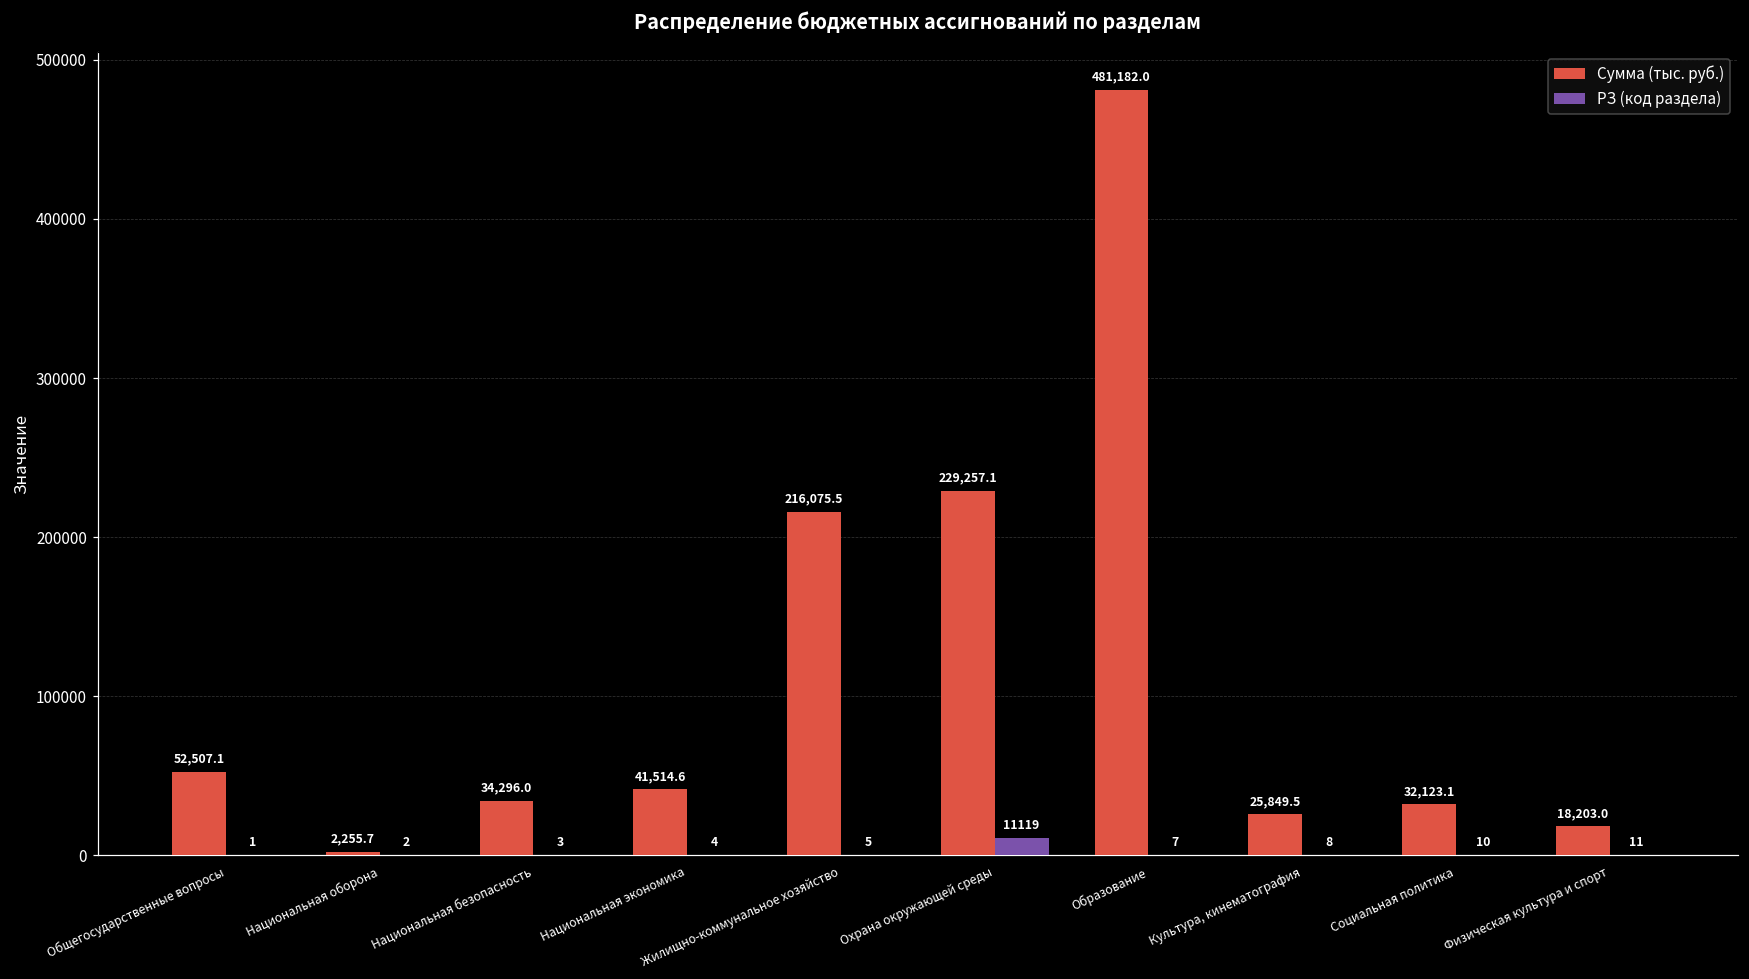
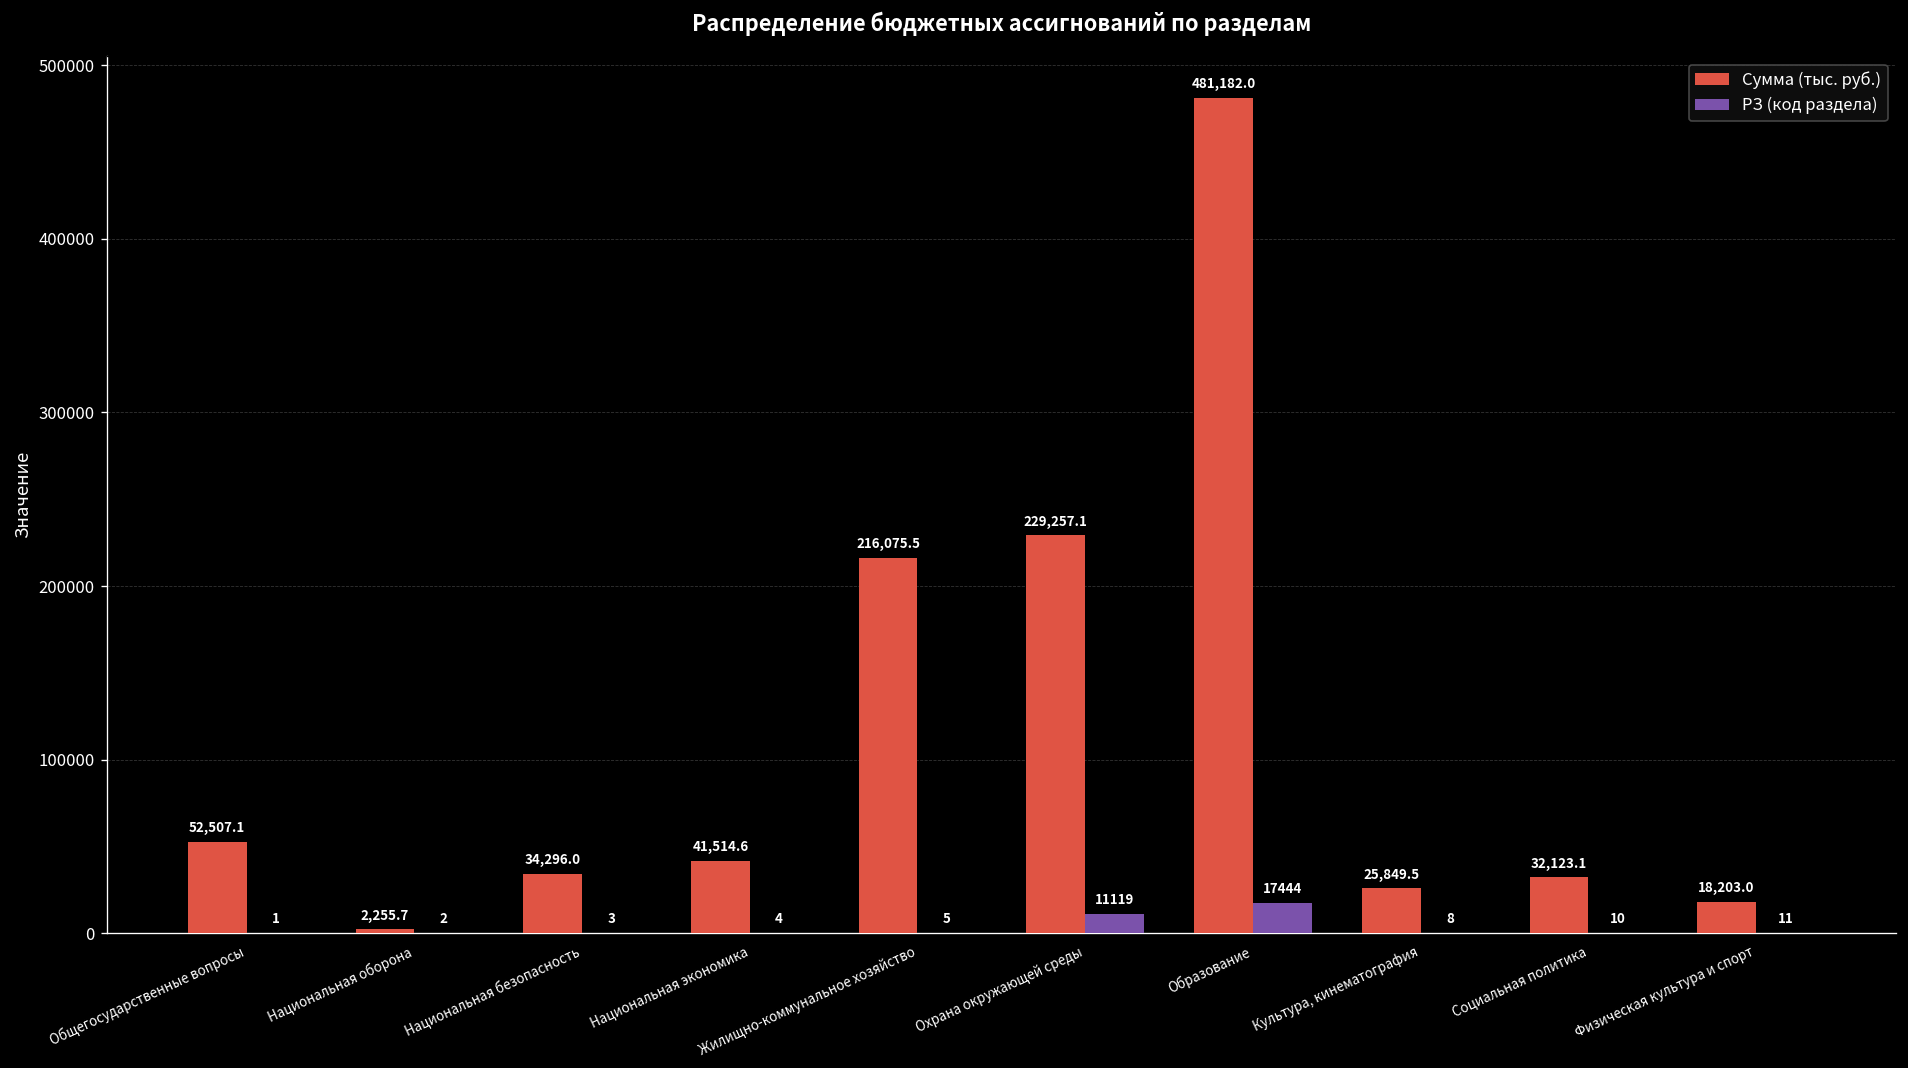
РЗ (код раздела), Образование: 7 -> 17444
